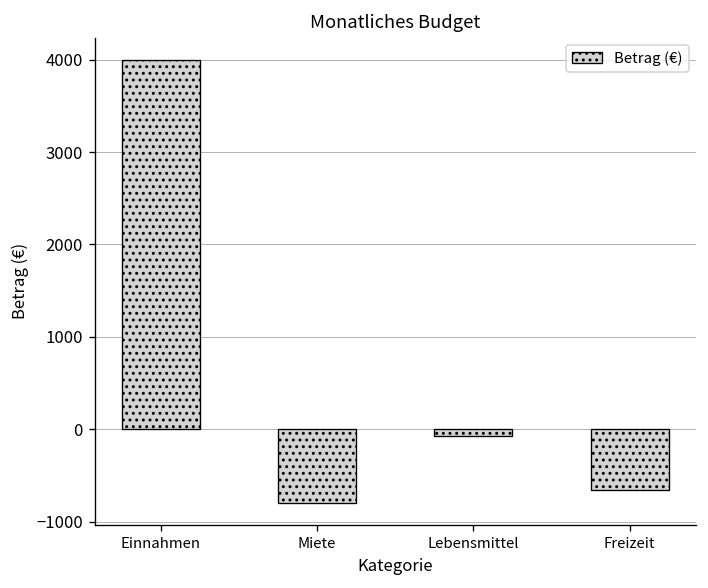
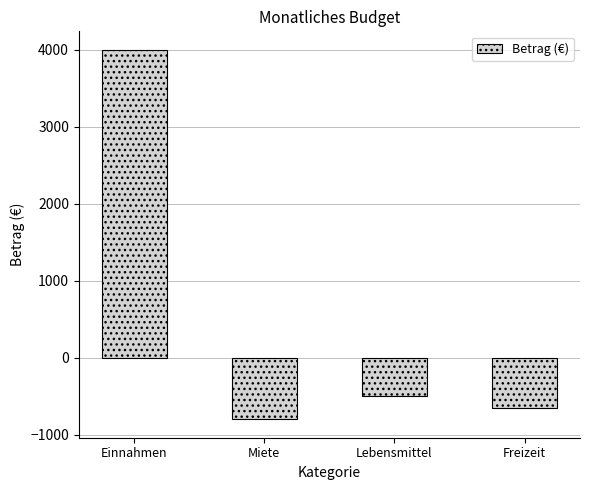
Lebensmittel: -100 -> -500
